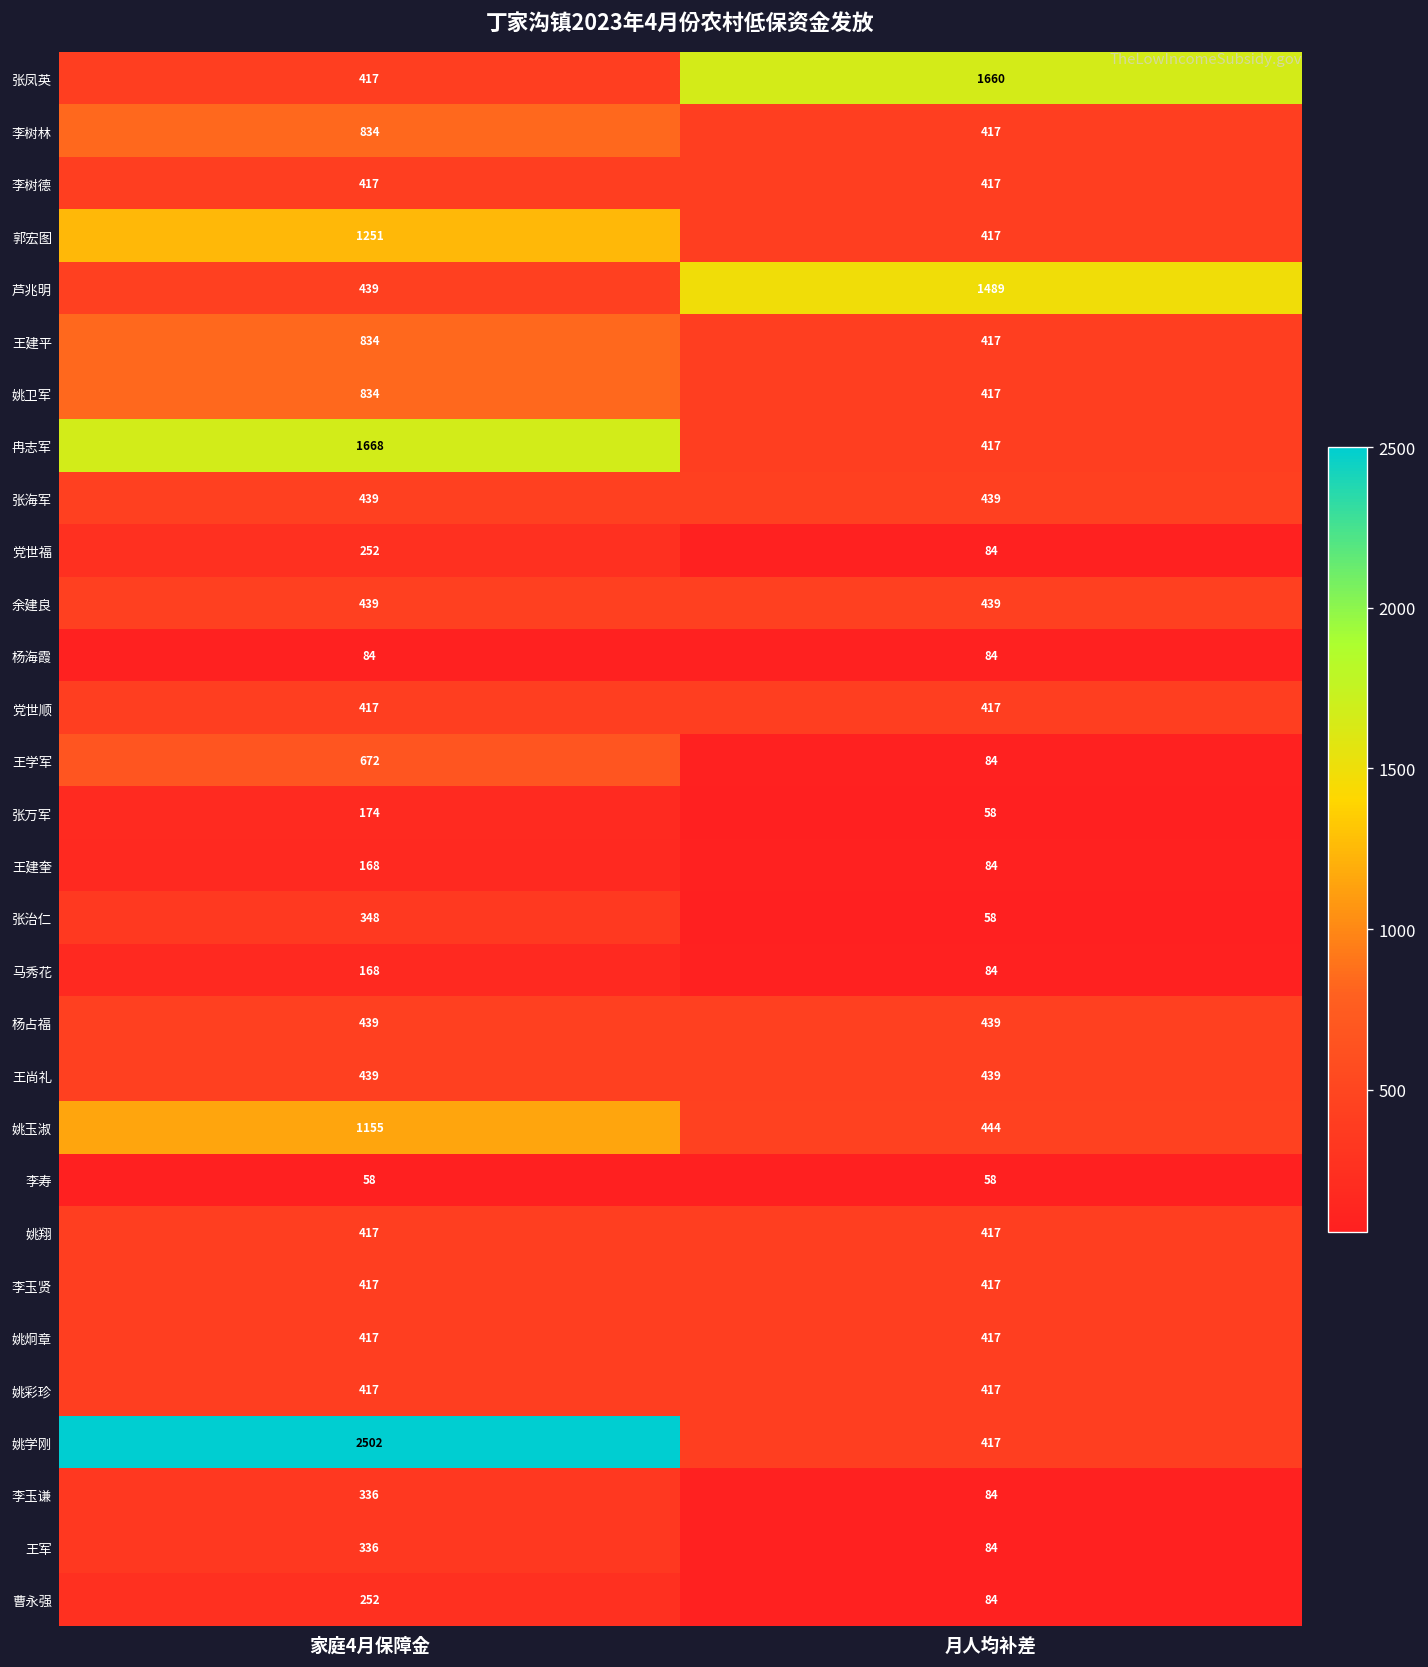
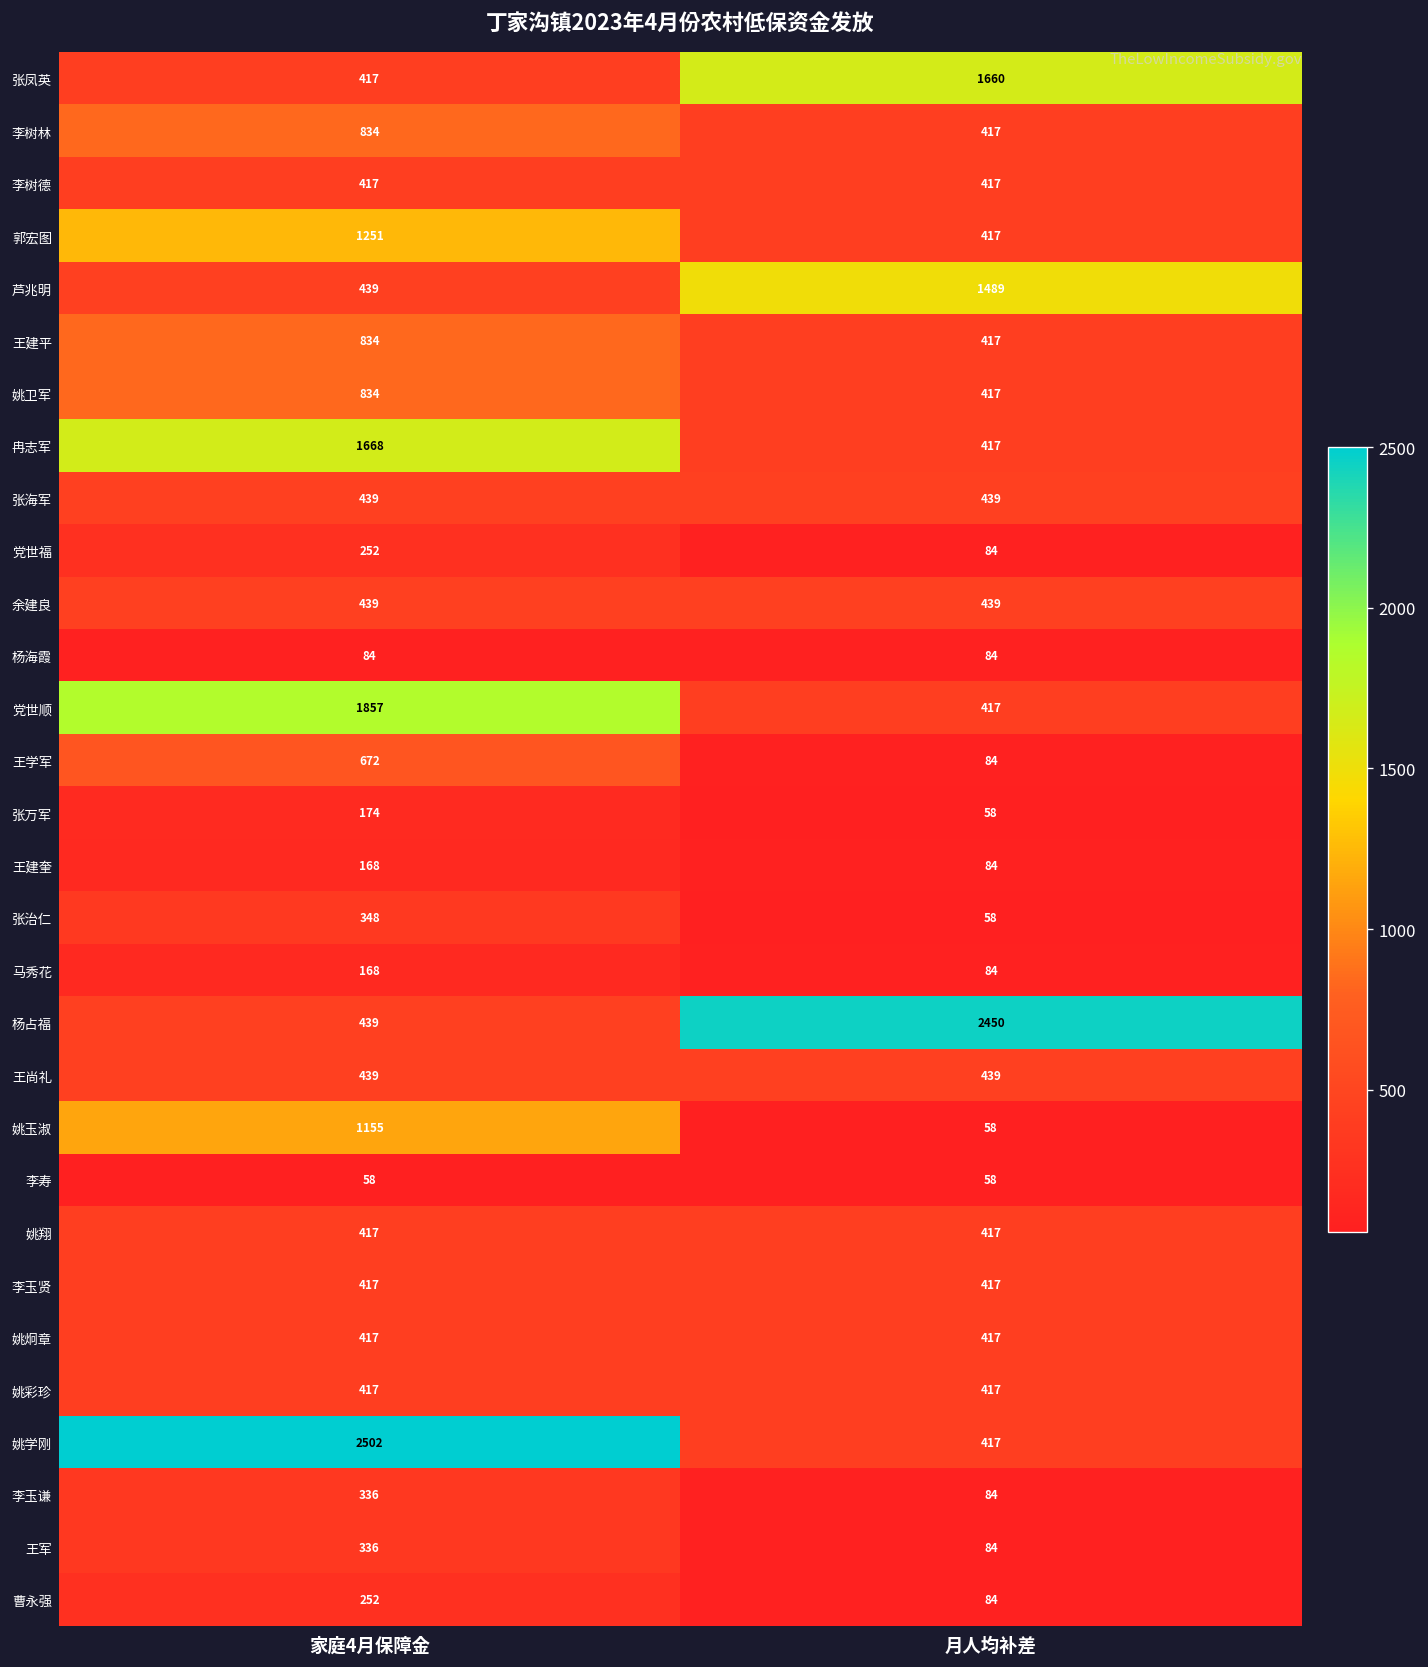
党世顺, 家庭4月保障金: 417 -> 1857
杨占福, 月人均补差: 439 -> 2450
姚玉淑, 月人均补差: 444 -> 58
